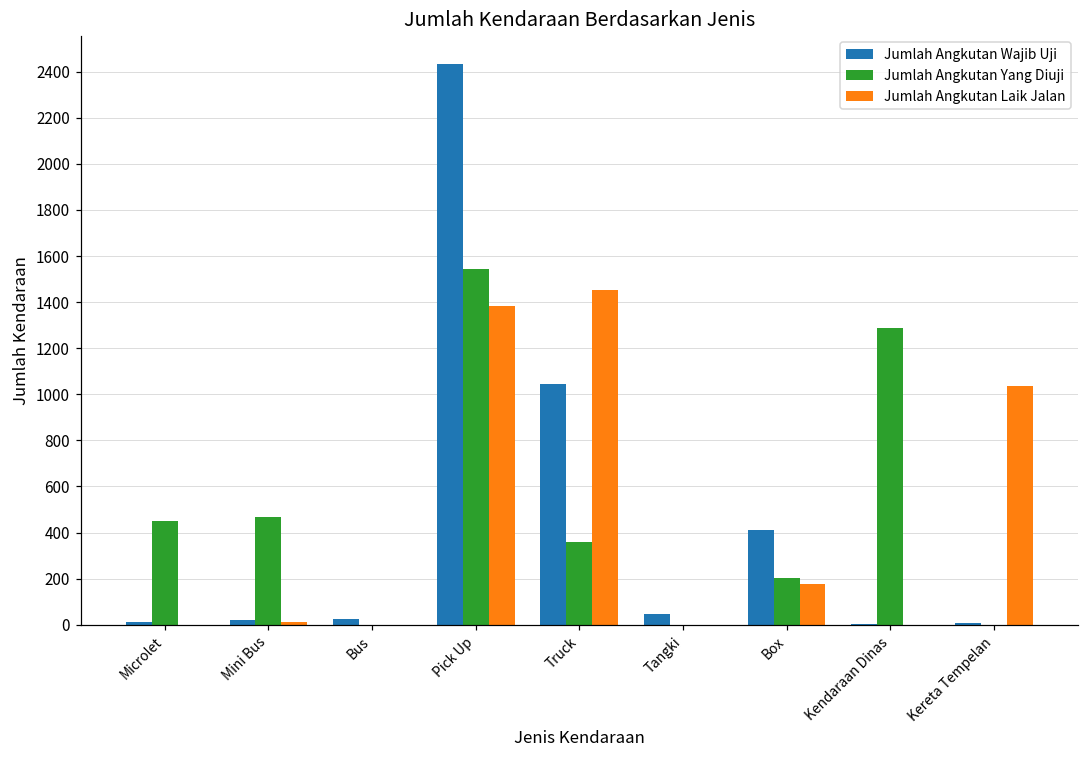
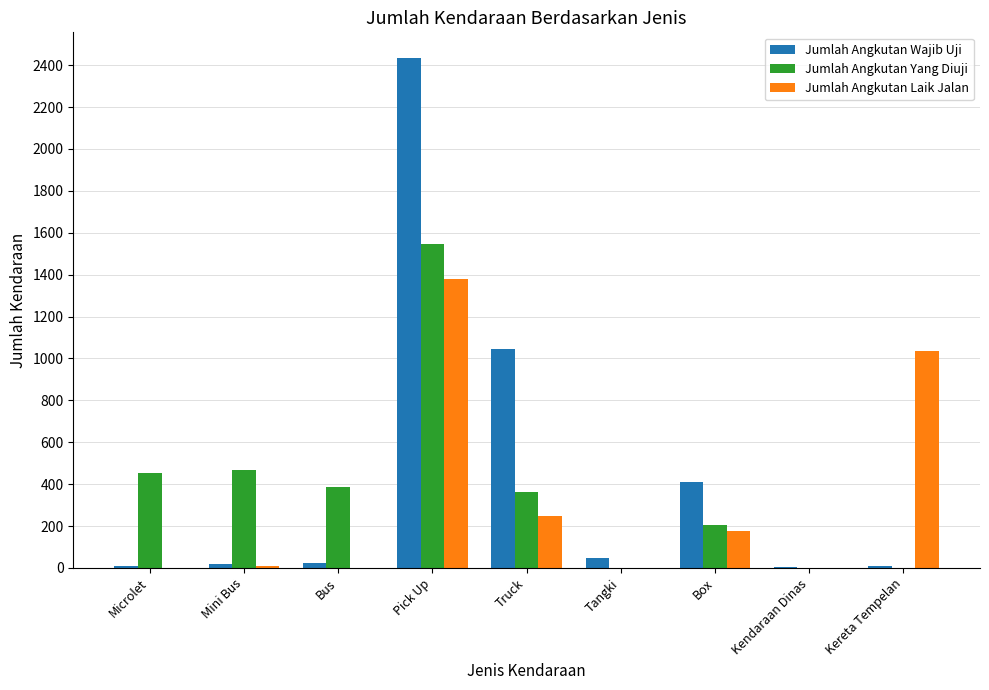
Jumlah Angkutan Yang Diuji, Bus: 0 -> 390
Jumlah Angkutan Laik Jalan, Truck: 1450 -> 250
Jumlah Angkutan Yang Diuji, Kendaraan Dinas: 1290 -> 0
